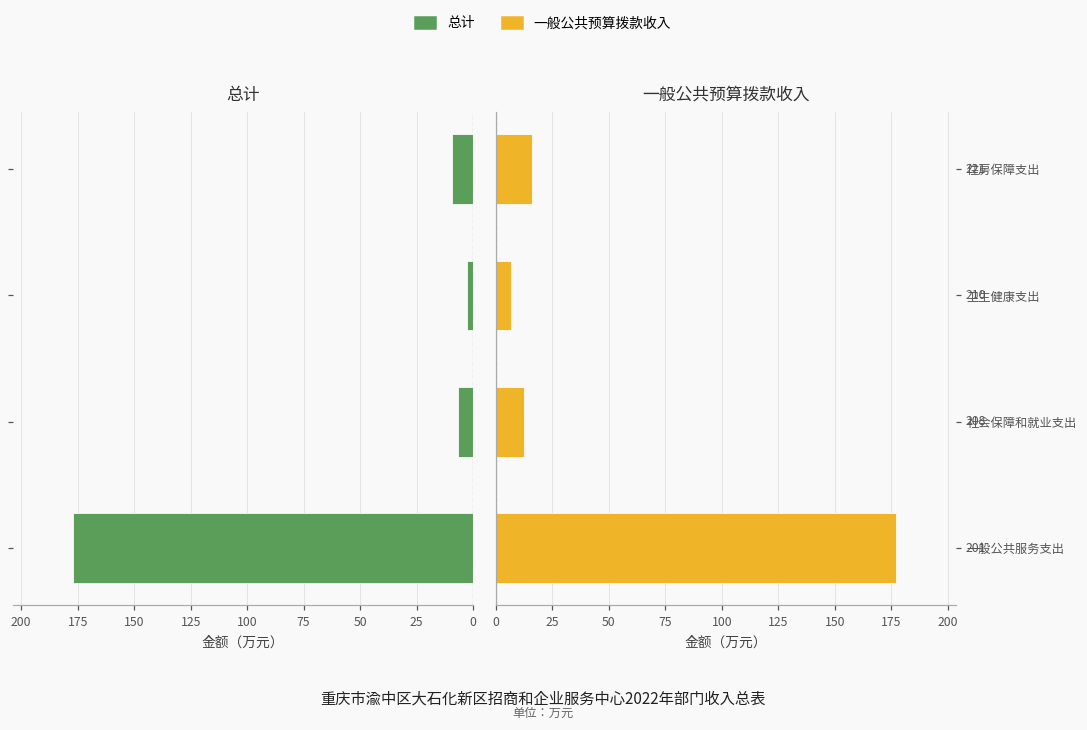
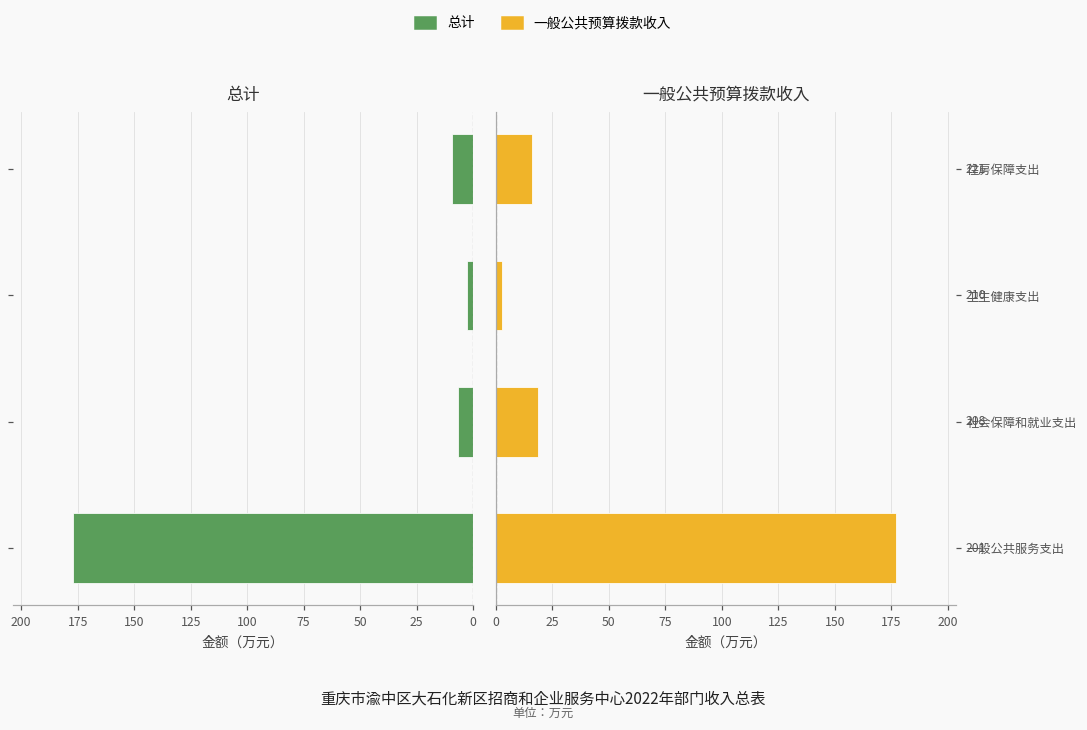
一般公共预算拨款收入, 卫生健康支出: 7 -> 3
一般公共预算拨款收入, 社会保障和就业支出: 12 -> 18
